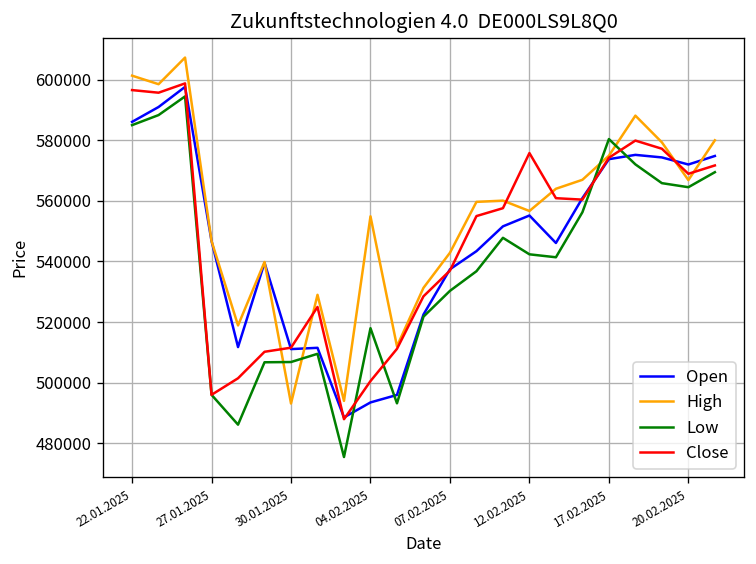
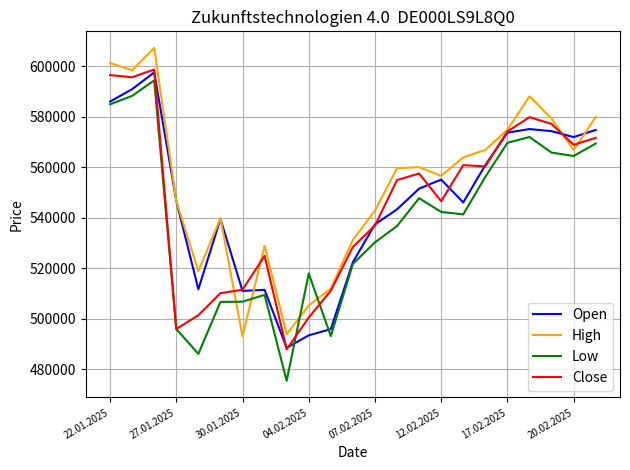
High, 04.02.2025: 555000 -> 505000
Close, 12.02.2025: 576000 -> 547000
Low, 17.02.2025: 580000 -> 570000
